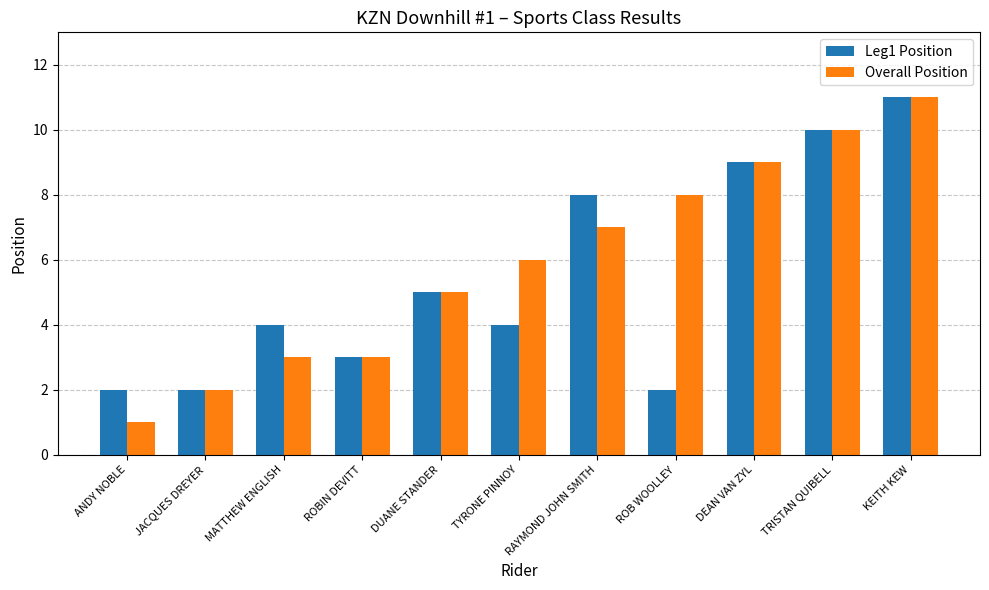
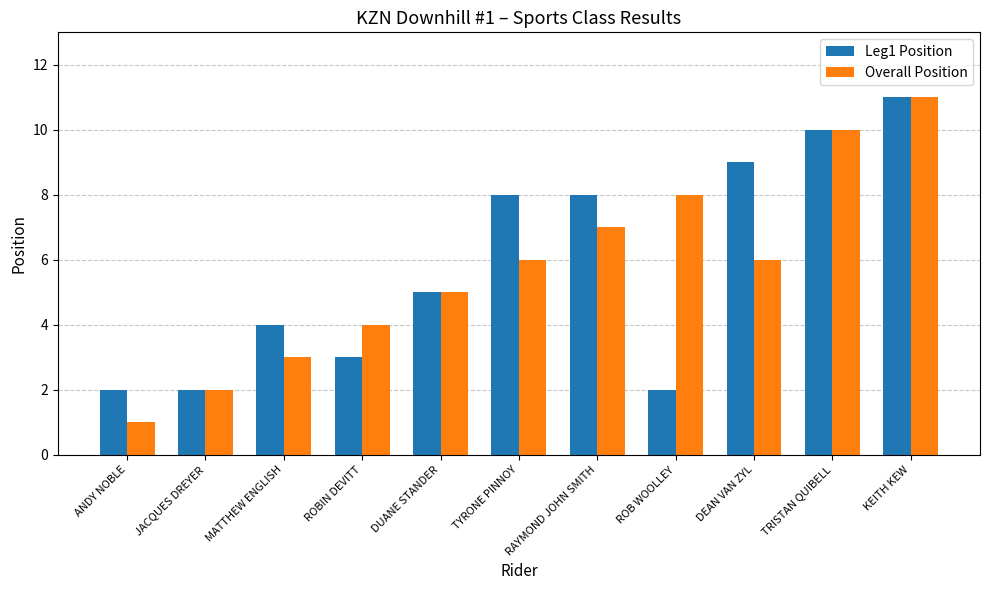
Overall Position, ROBIN DEVITT: 3 -> 4
Leg1 Position, TYRONE PINNOY: 4 -> 8
Overall Position, DEAN VAN ZYL: 9 -> 6
